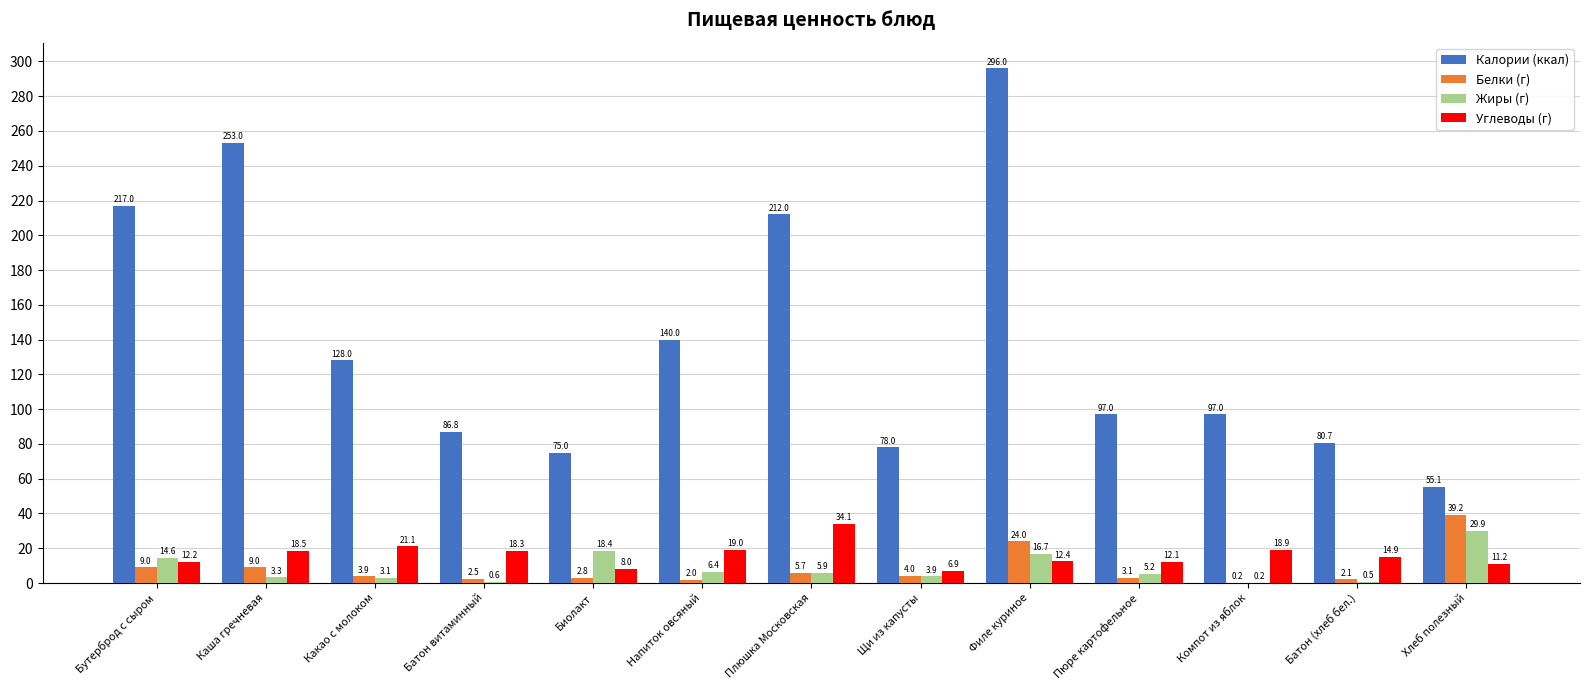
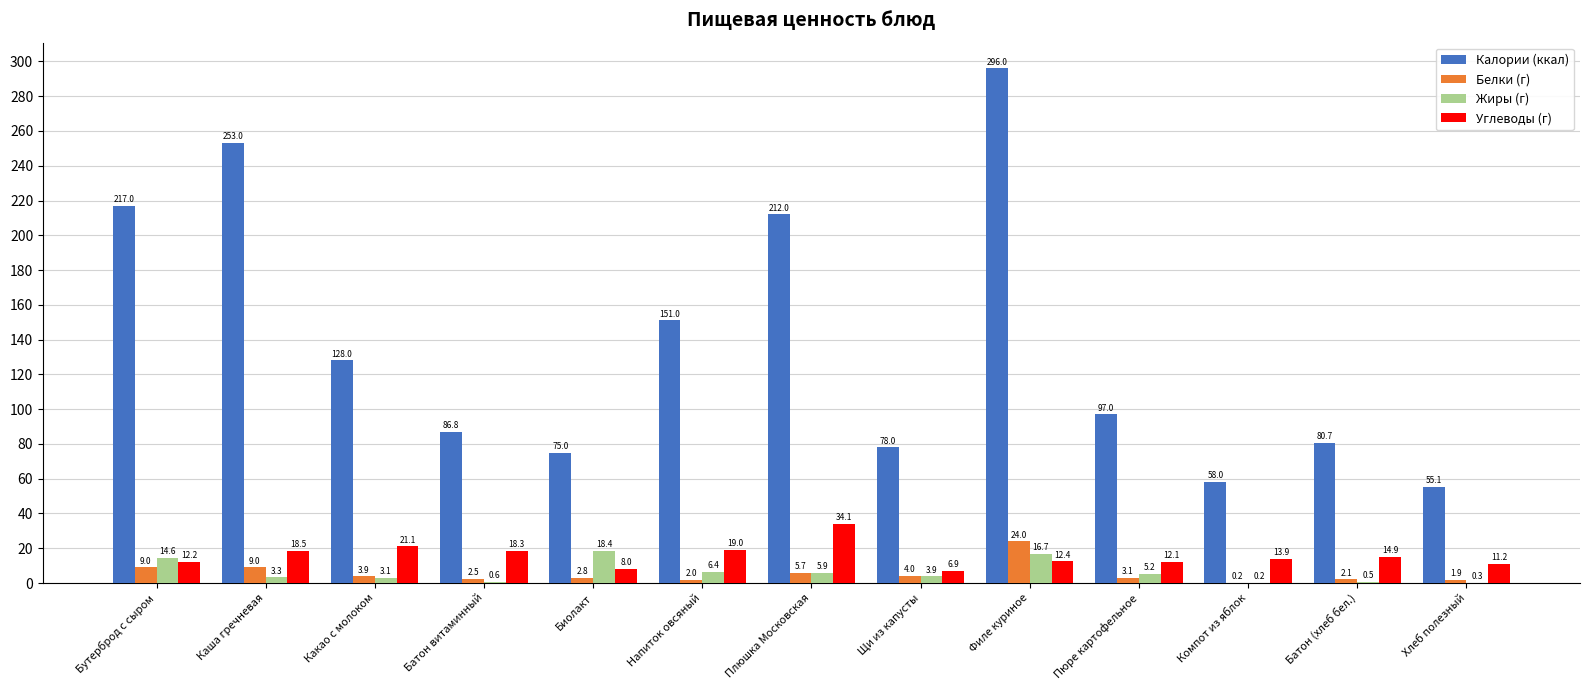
Калории (ккал), Напиток овсяный: 140.0 -> 151.0
Калории (ккал), Компот из яблок: 97.0 -> 58.0
Углеводы (г), Компот из яблок: 18.9 -> 13.9
Белки (г), Хлеб полезный: 39.2 -> 1.9
Жиры (г), Хлеб полезный: 29.9 -> 0.3
